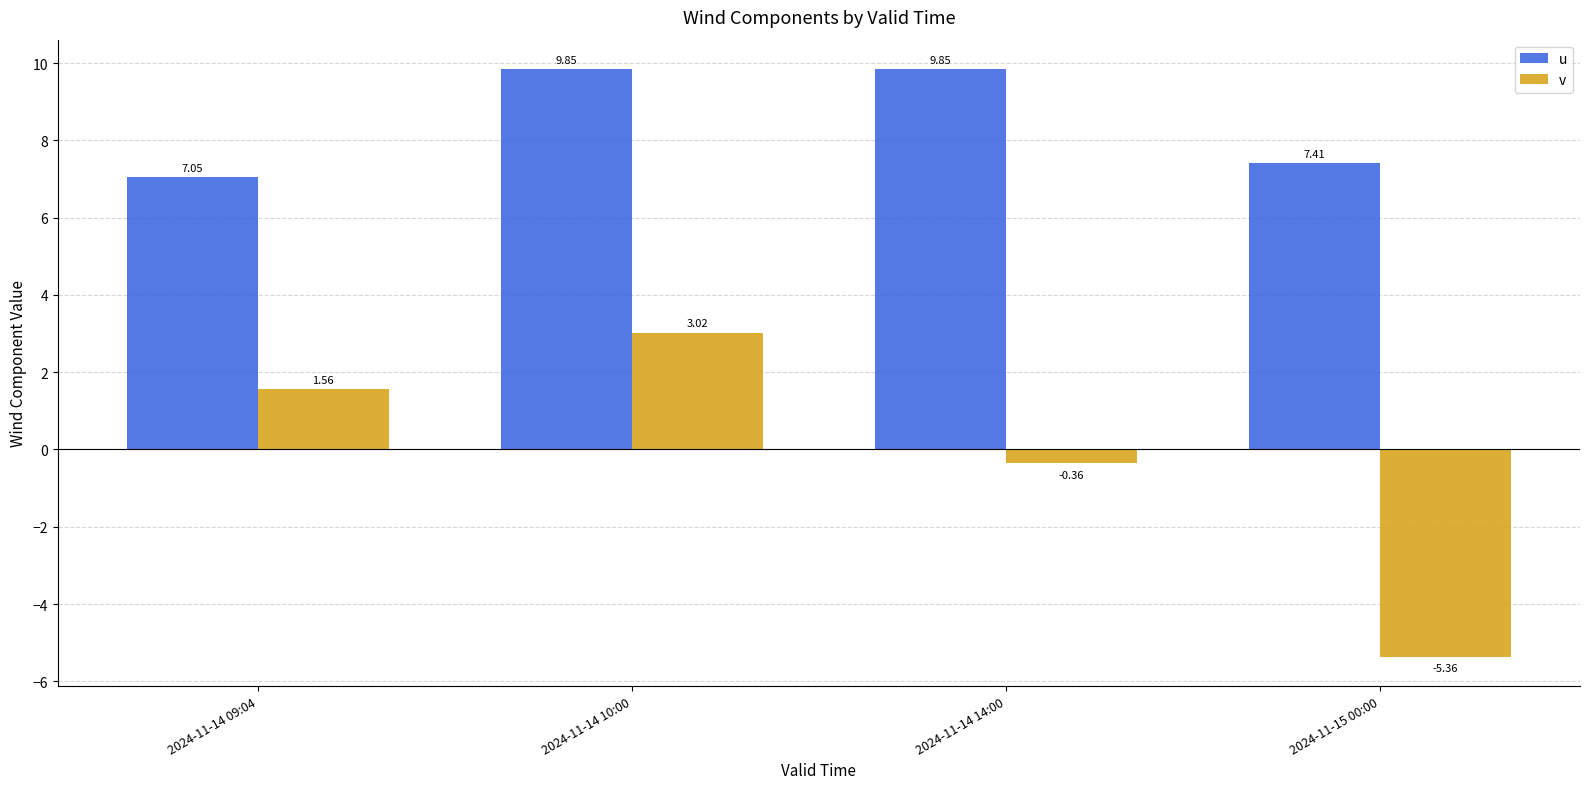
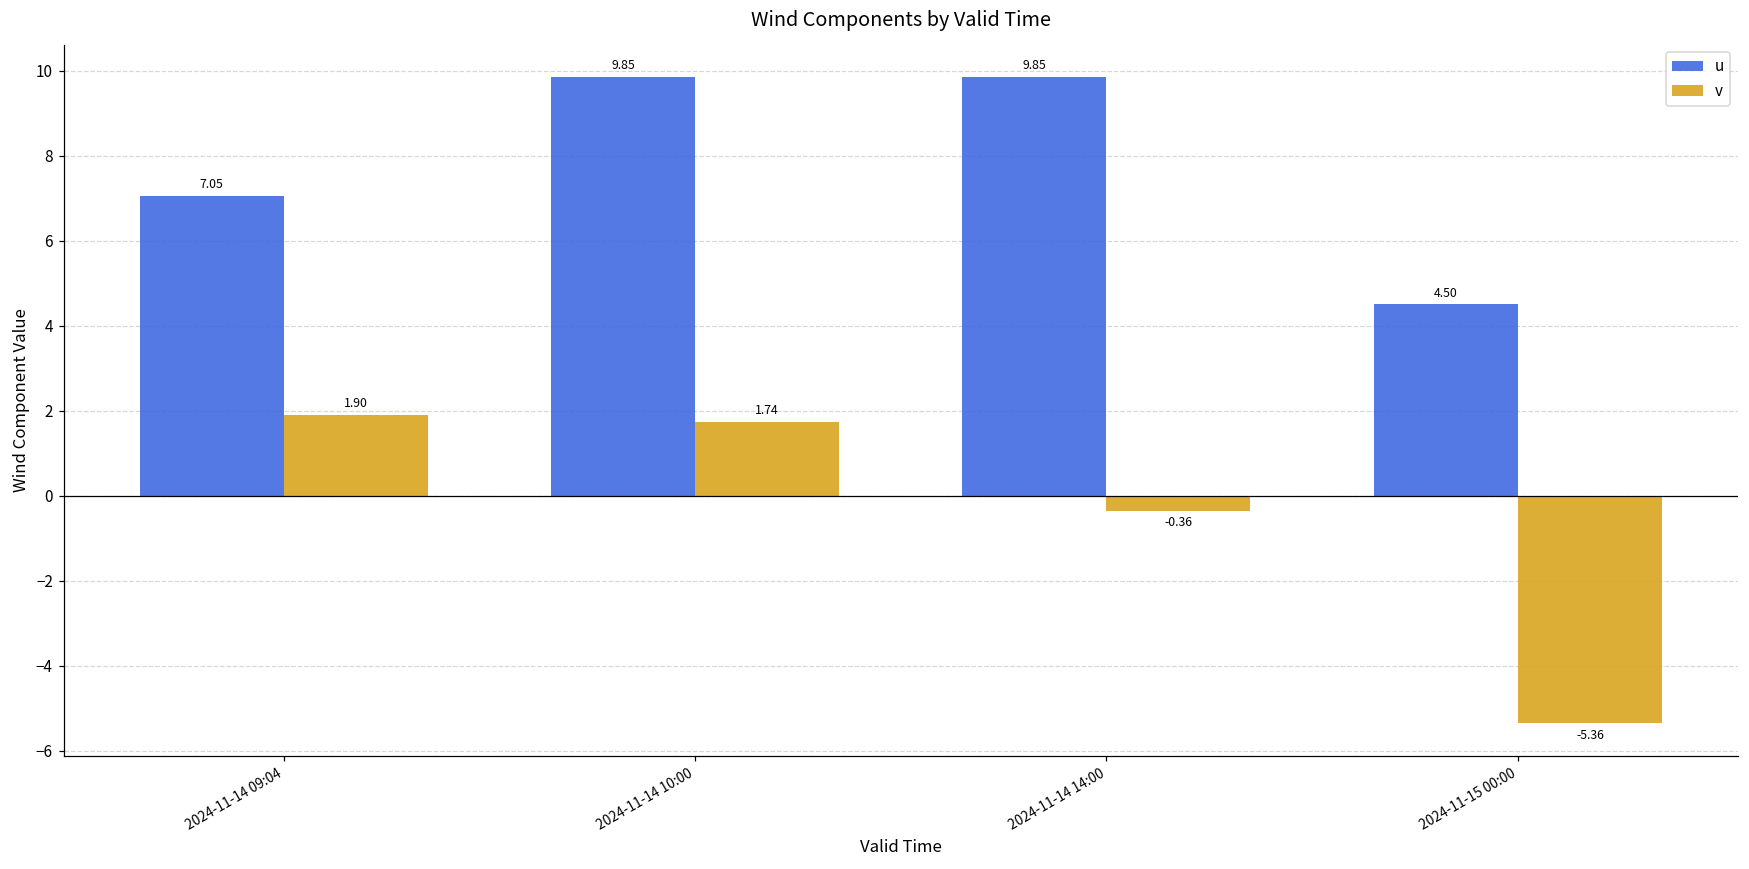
v, 2024-11-14 09:04: 1.56 -> 1.90
v, 2024-11-14 10:00: 3.02 -> 1.74
u, 2024-11-15 00:00: 7.41 -> 4.50
